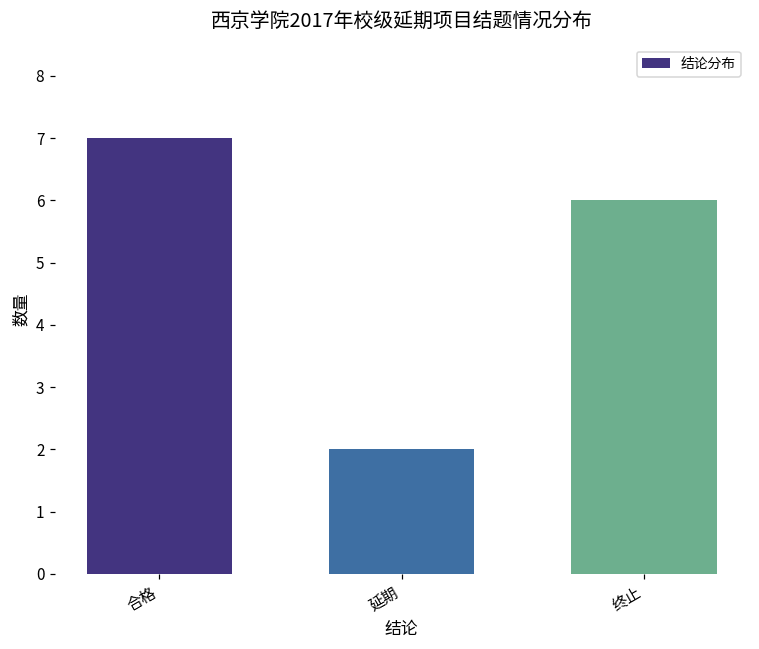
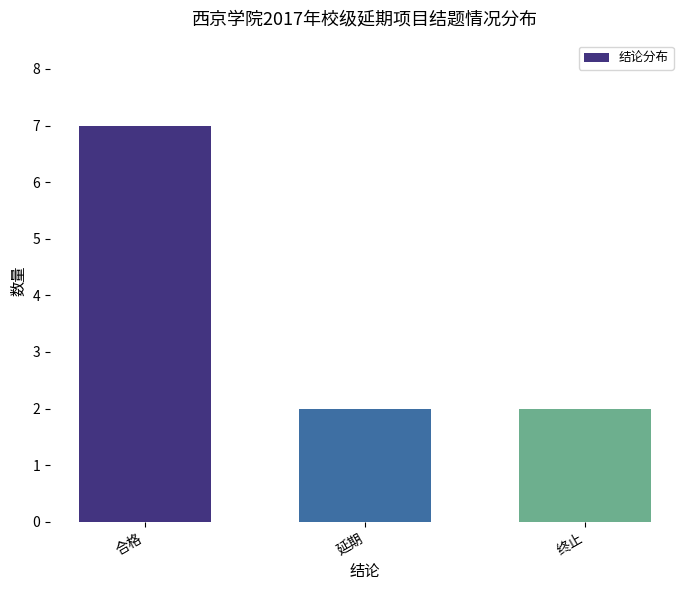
终止: 6 -> 2
